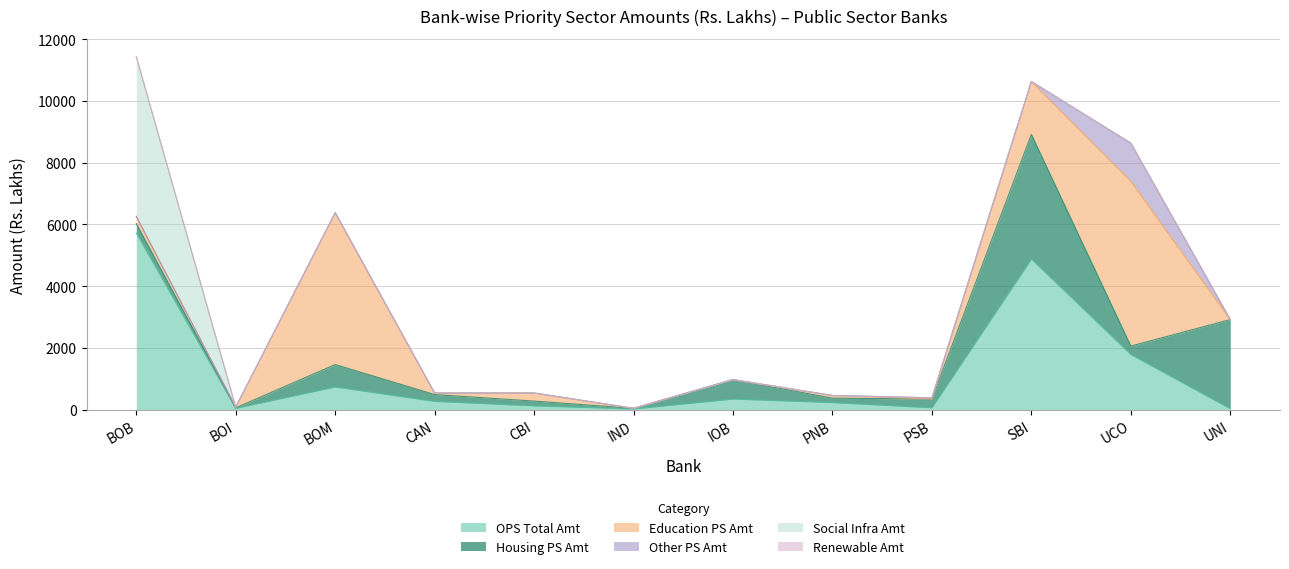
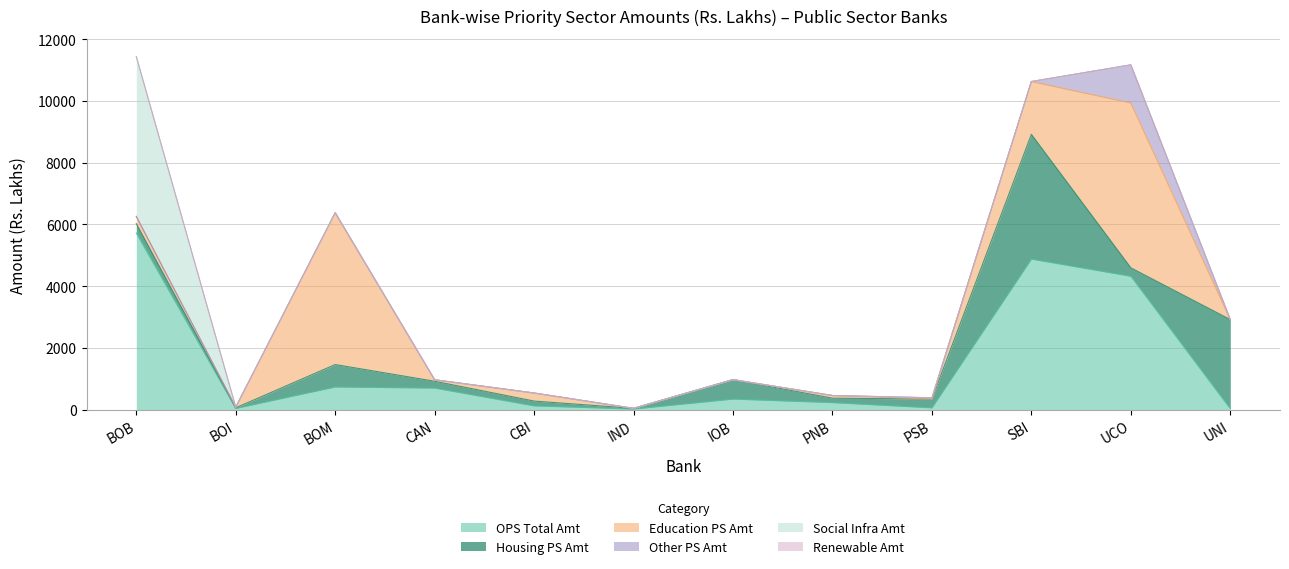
OPS Total Amt, CAN: 300 -> 700
OPS Total Amt, UCO: 1800 -> 4300
